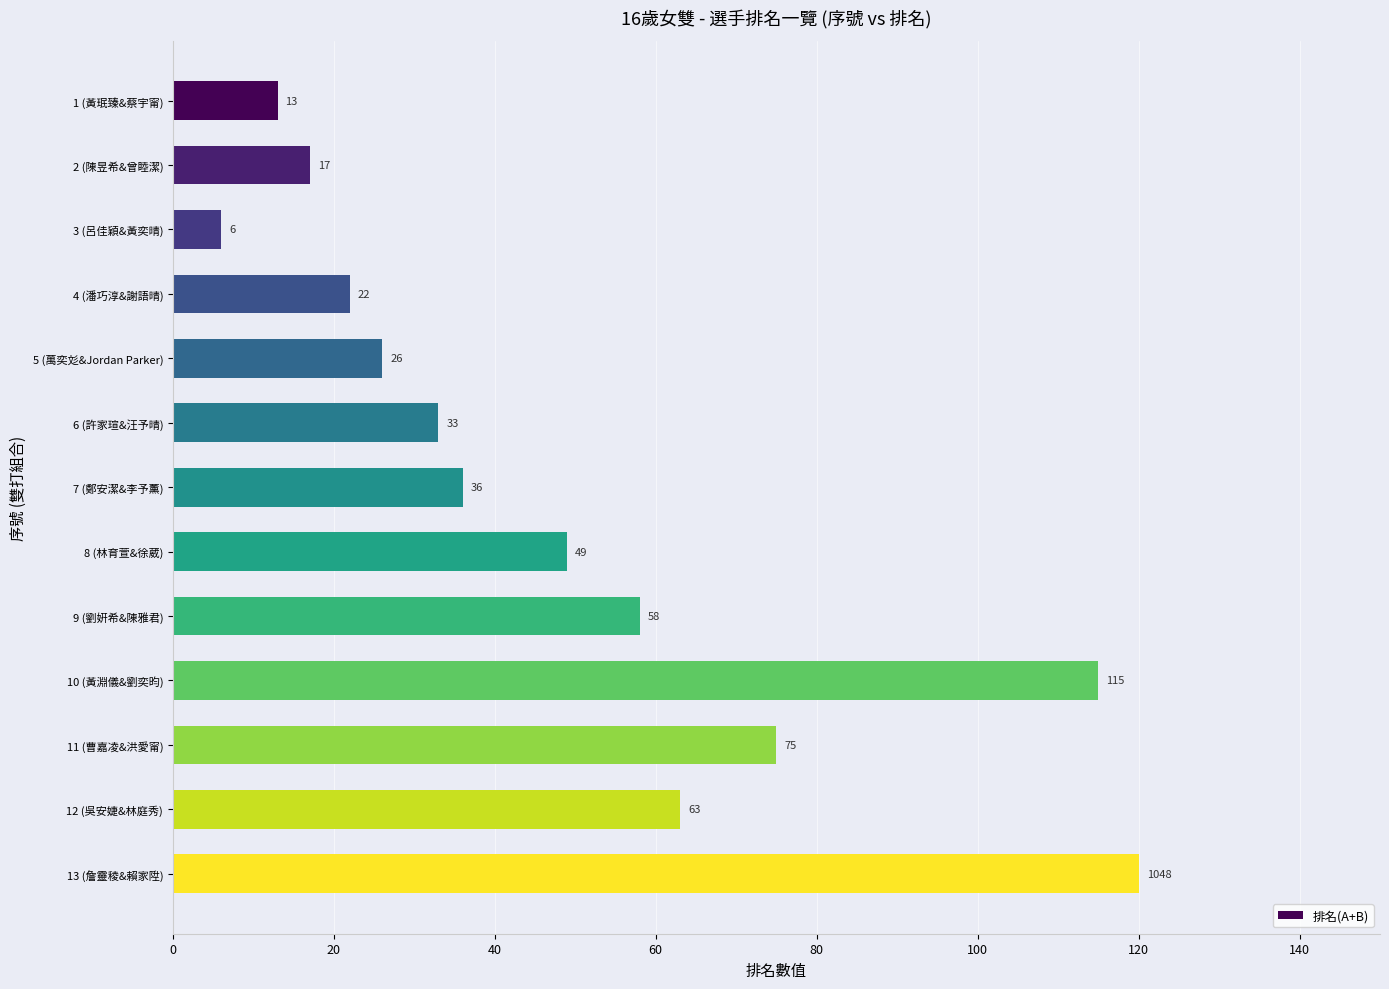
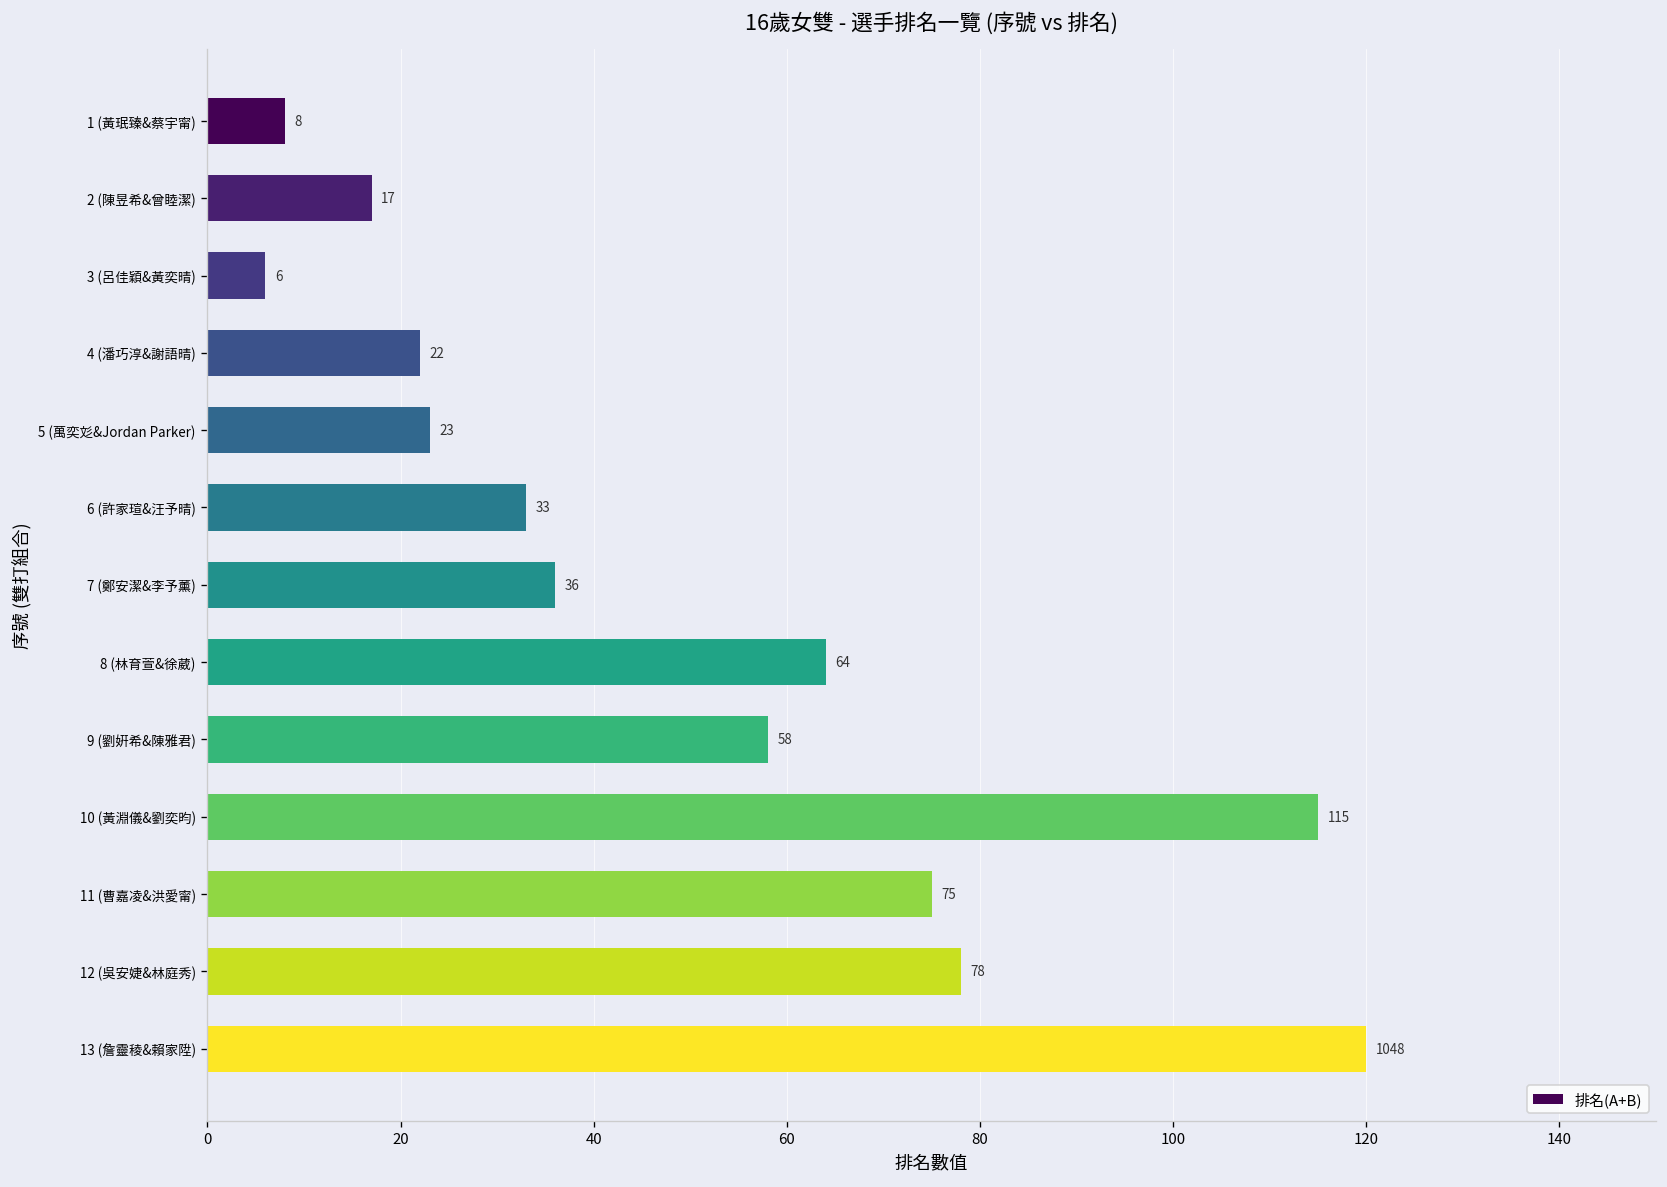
1 (黃珉臻&蔡宇甯): 13 -> 8
5 (萬奕彣&Jordan Parker): 26 -> 23
8 (林育萱&徐葳): 49 -> 64
12 (吳安婕&林庭秀): 63 -> 78
